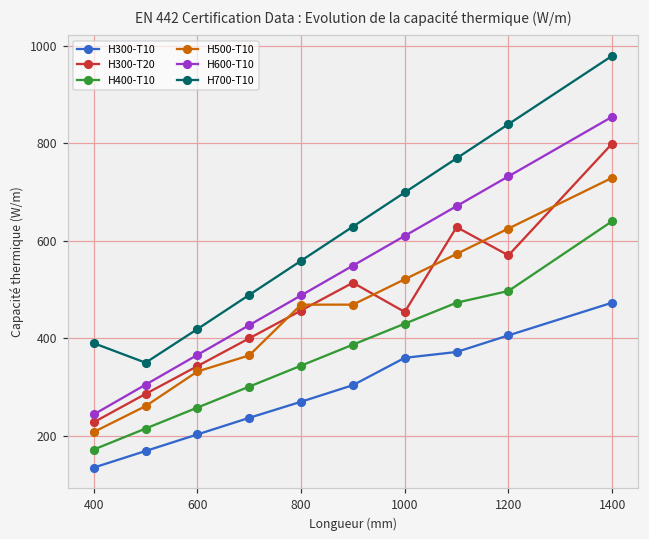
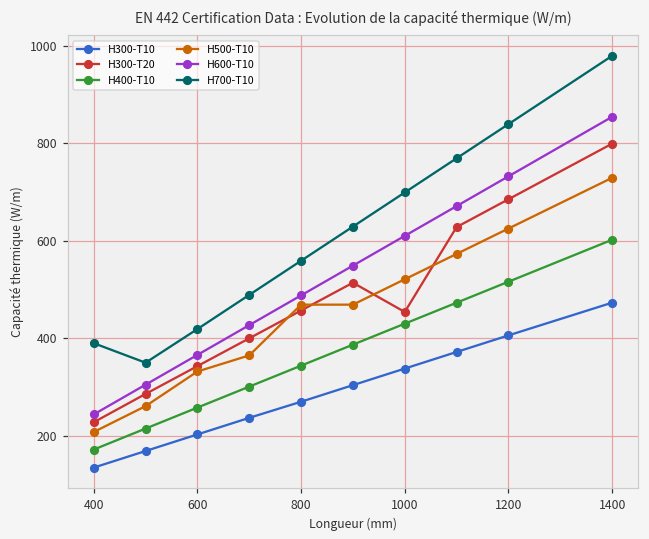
H300-T10, 1000: 360 -> 340
H300-T20, 1200: 570 -> 690
H400-T10, 1200: 500 -> 520
H400-T10, 1400: 640 -> 600
